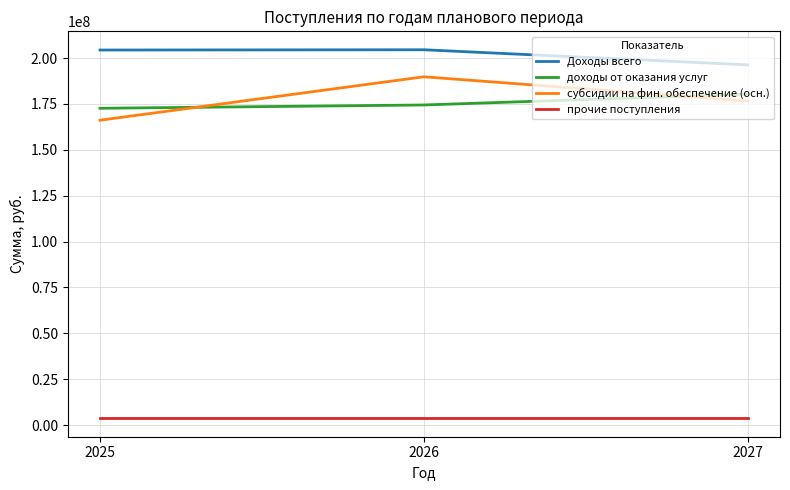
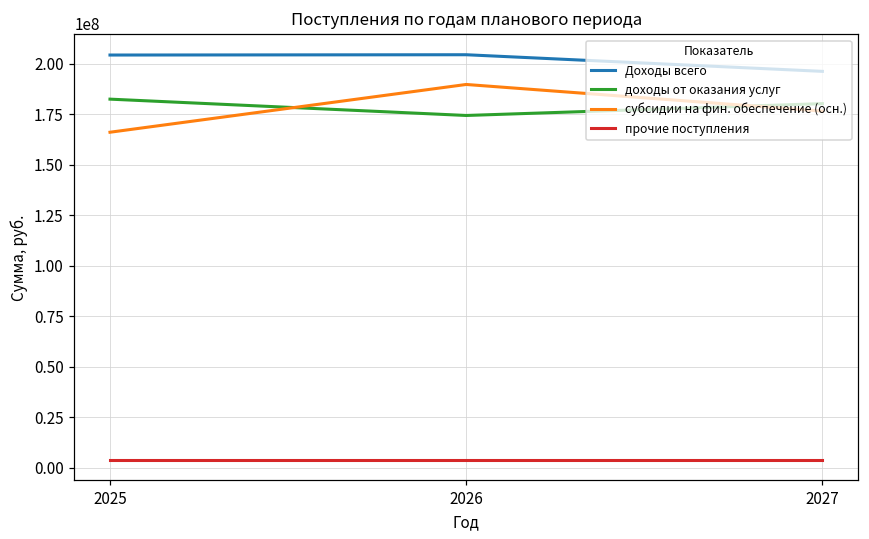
доходы от оказания услуг, 2025: 173000000 -> 183000000
